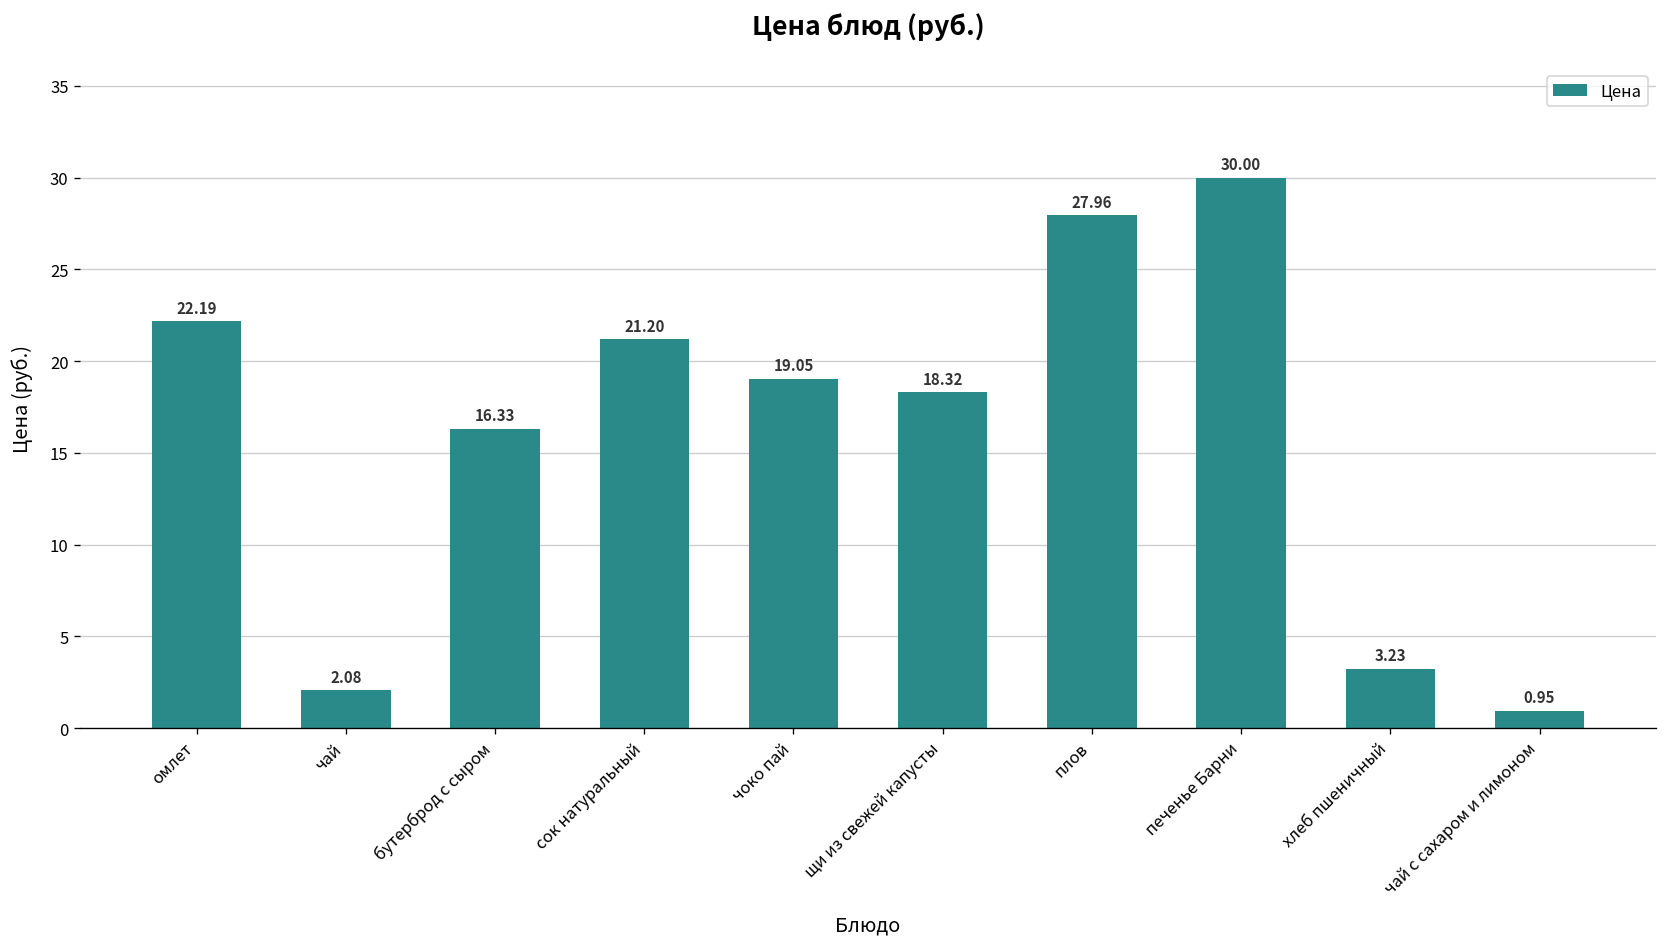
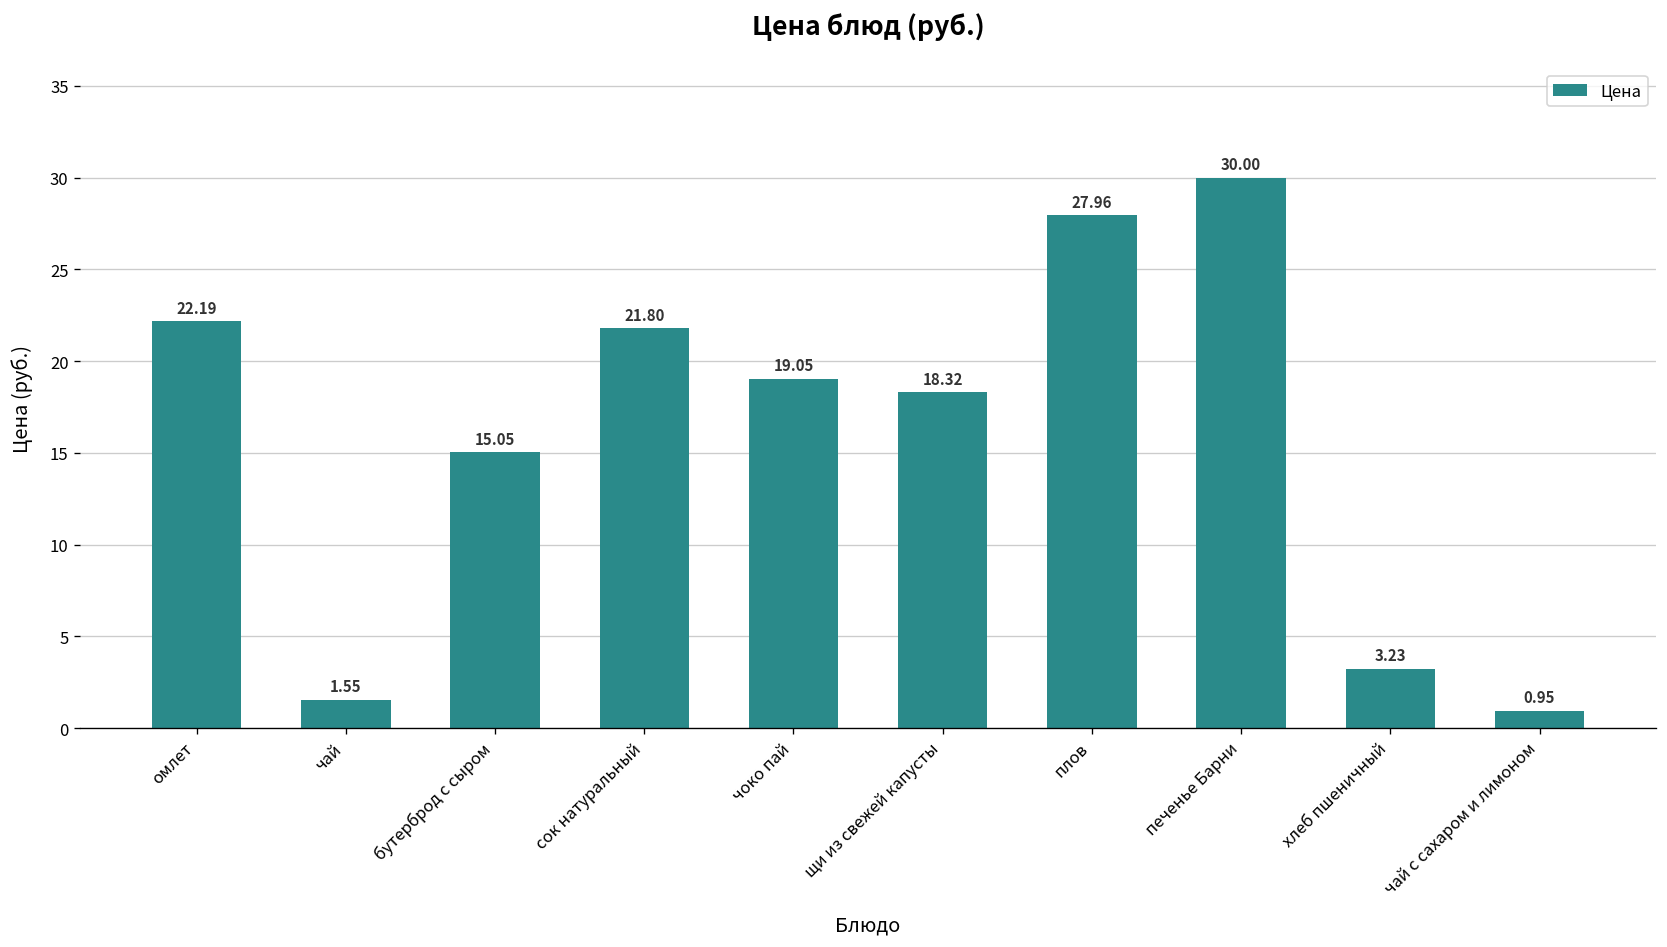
чай: 2.08 -> 1.55
бутерброд с сыром: 16.33 -> 15.05
сок натуральный: 21.20 -> 21.80
